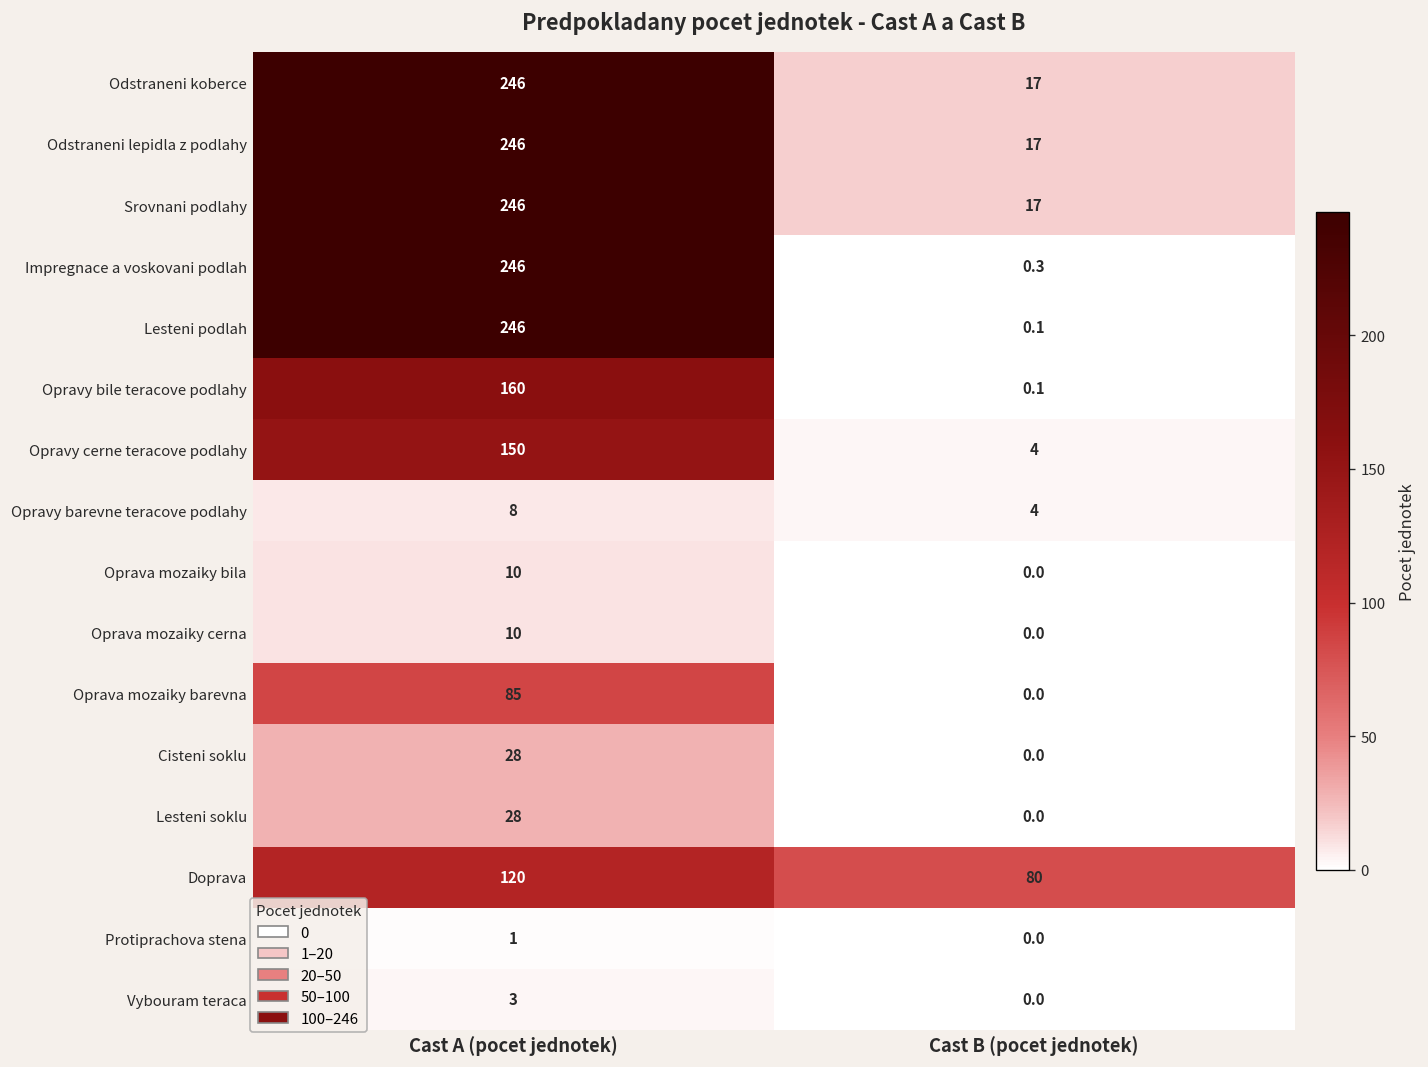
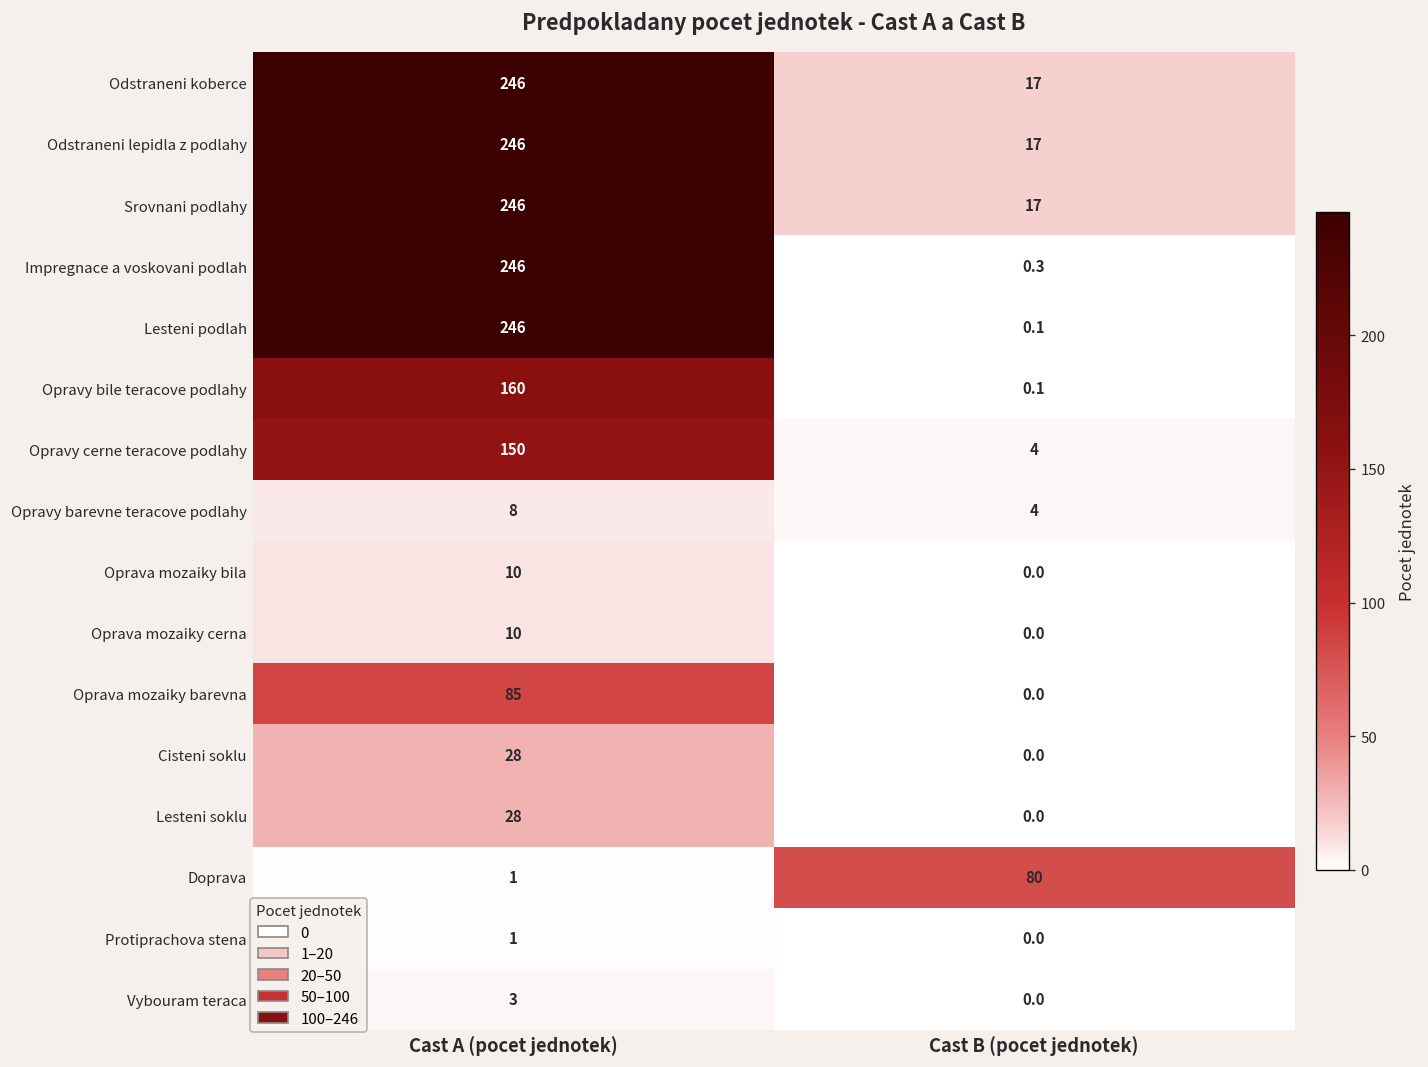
Doprava, Cast A (pocet jednotek): 120 -> 1
